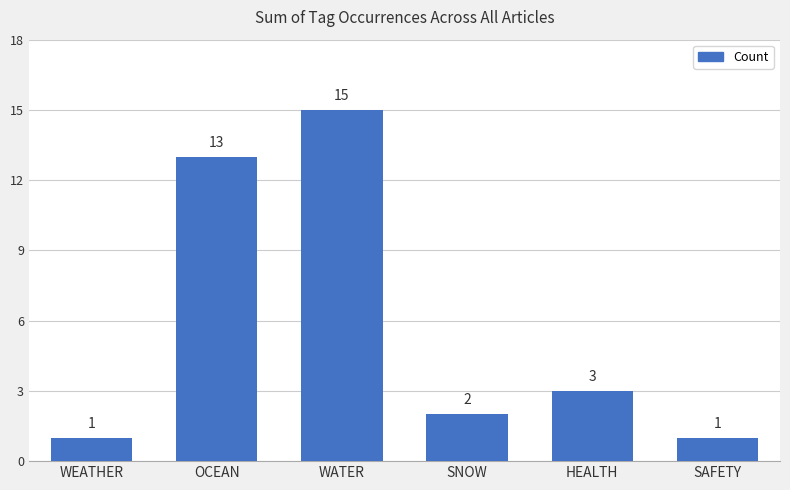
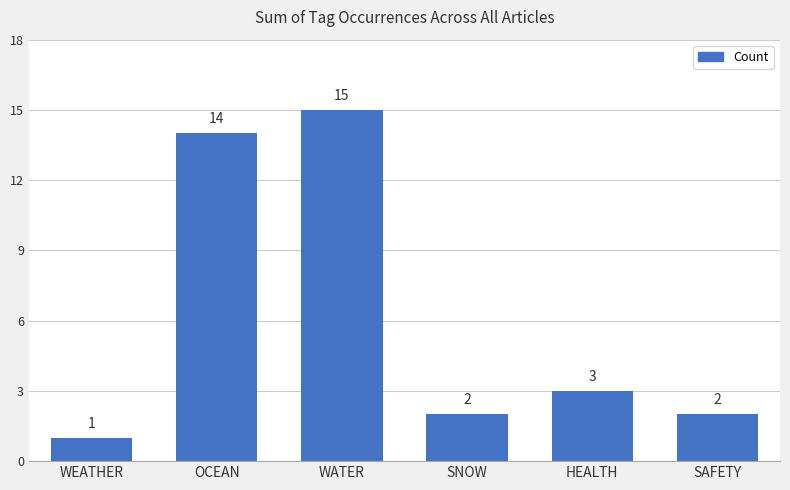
OCEAN: 13 -> 14
SAFETY: 1 -> 2
